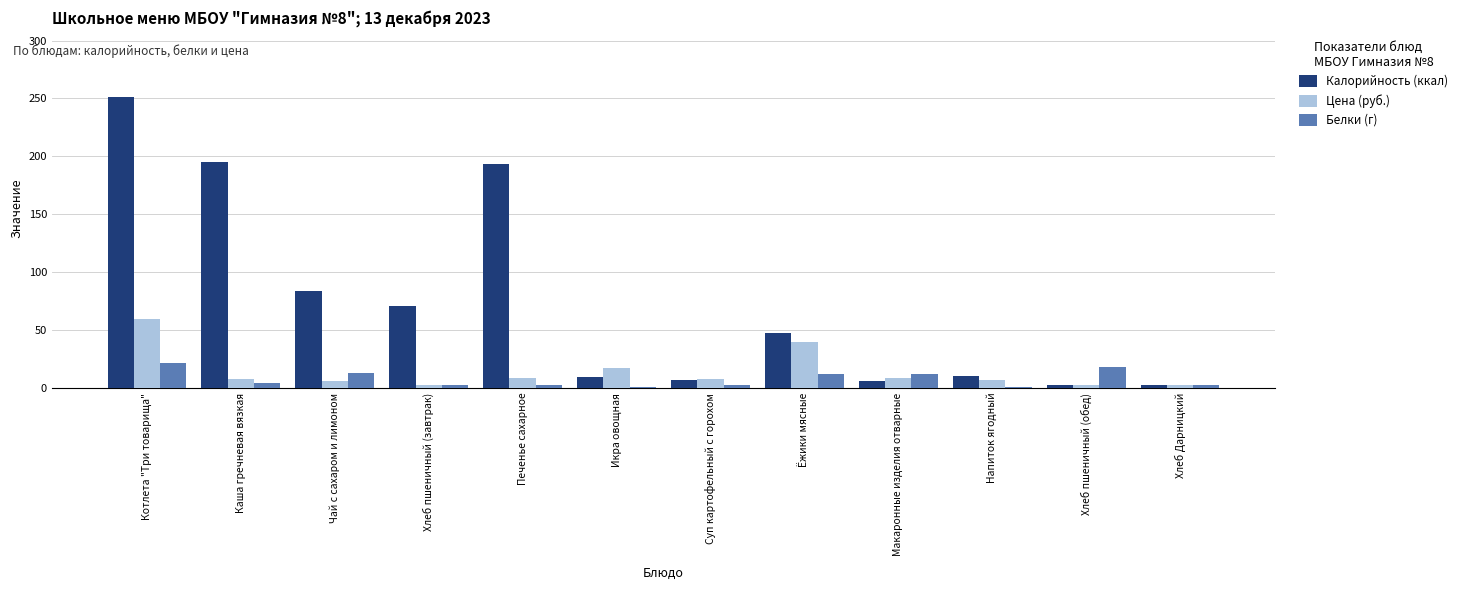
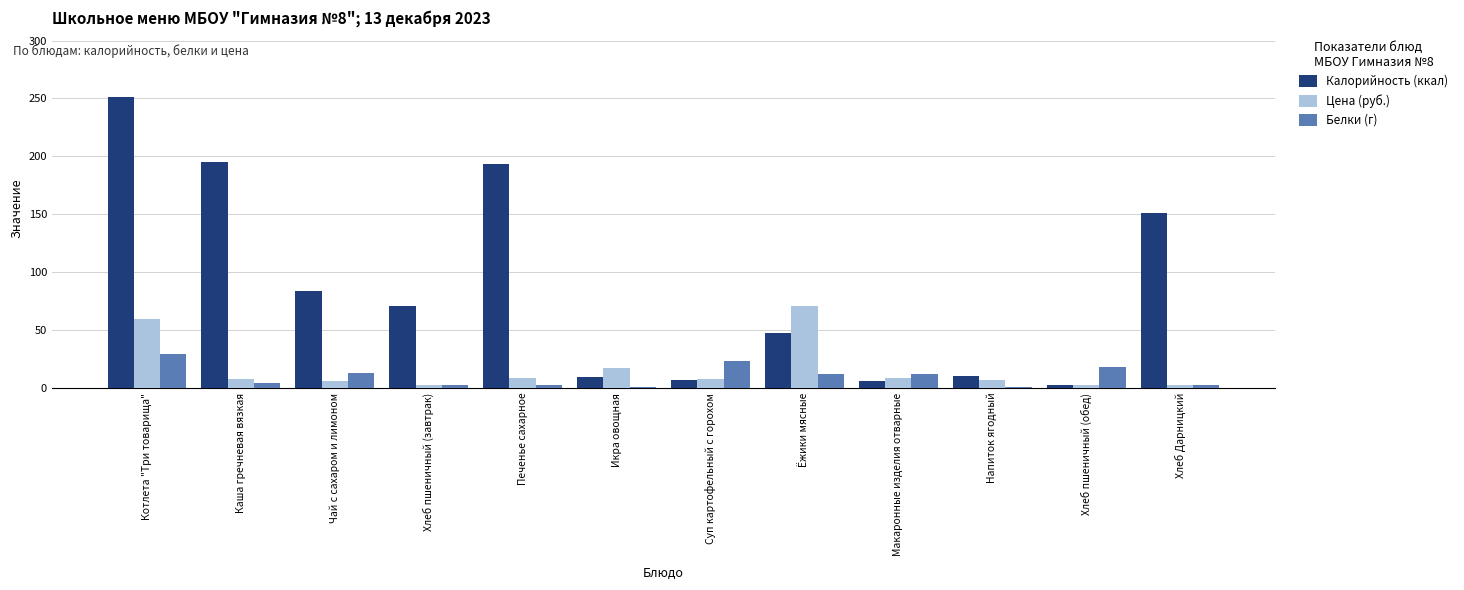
Белки (г), Котлета "Три товарища": 21 -> 29
Белки (г), Суп картофельный с горохом: 3 -> 23
Цена (руб.), Ёжики мясные: 40 -> 71
Калорийность (ккал), Хлеб Дарницкий: 2 -> 151
